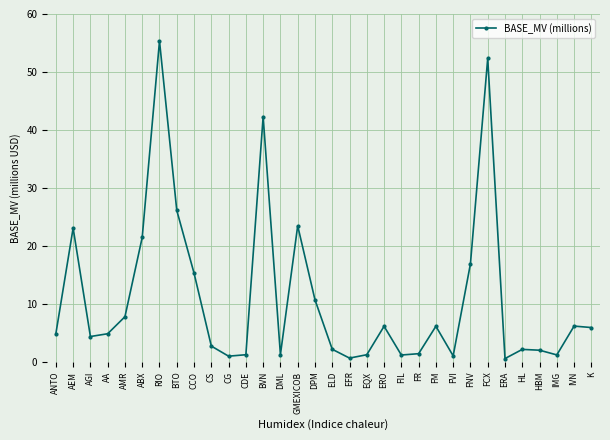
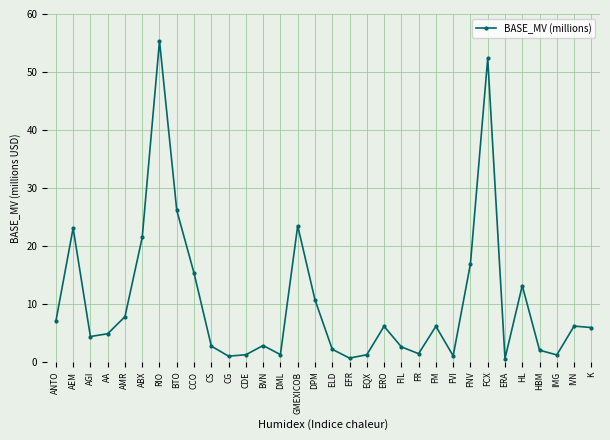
ANTO: 5 -> 7
BVN: 42 -> 3
FIL: 1 -> 3
HL: 2 -> 13
